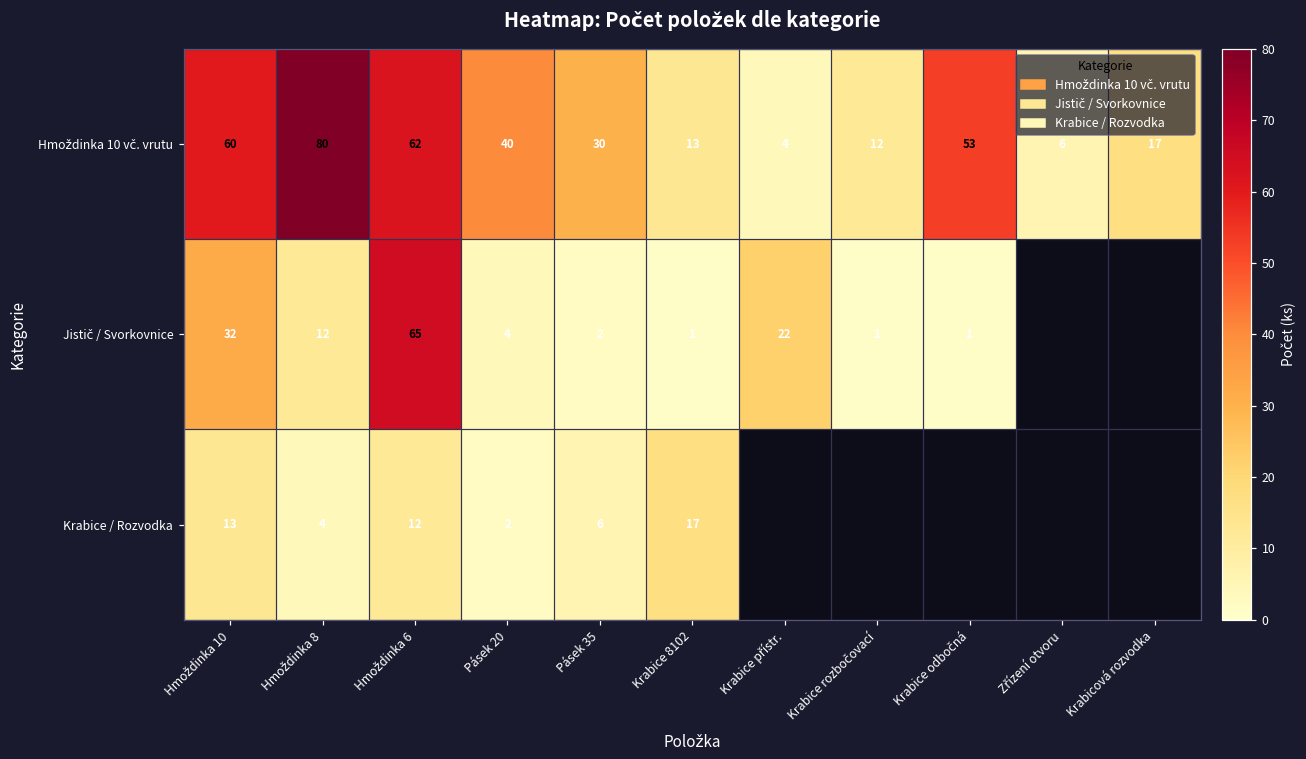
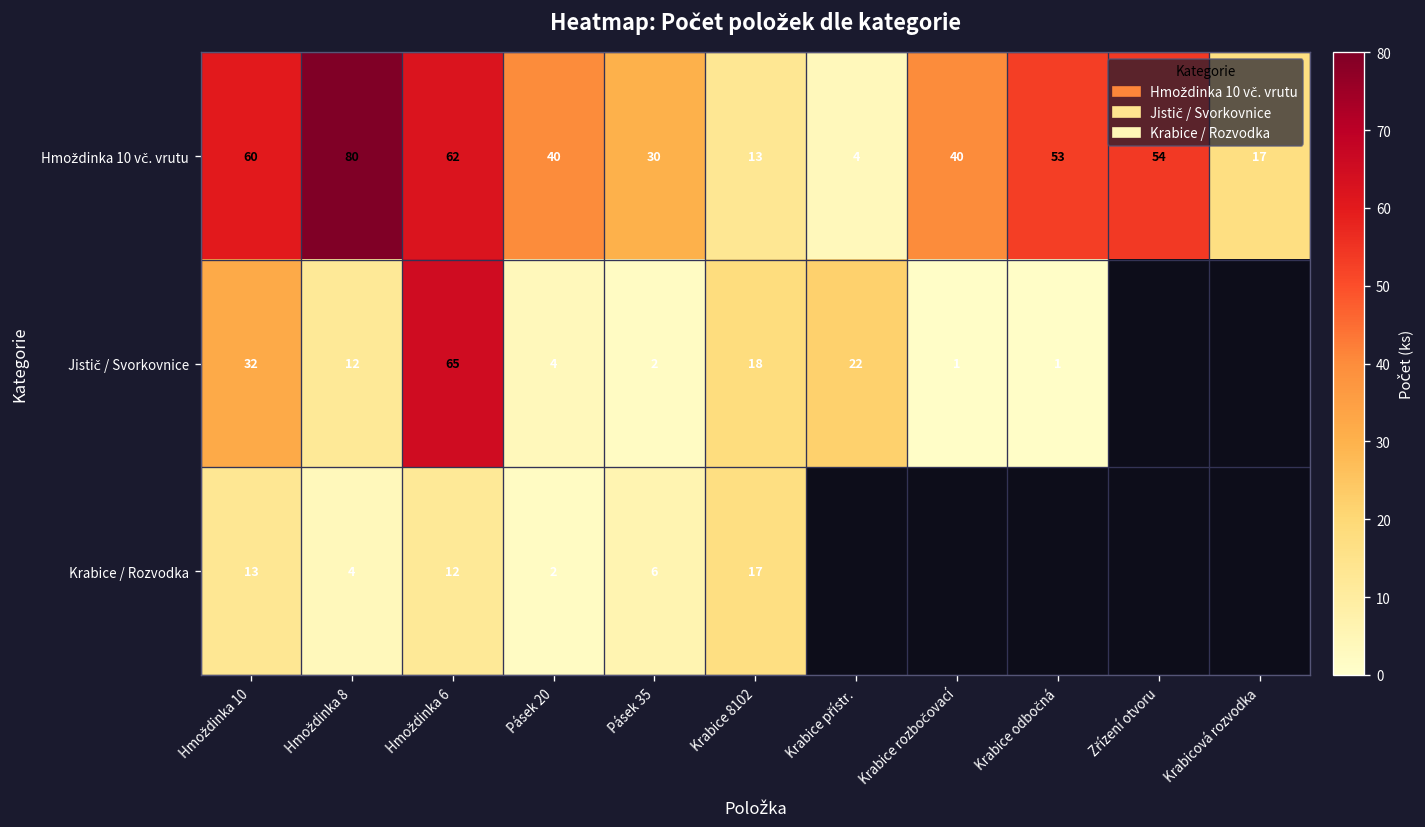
Hmoždinka 10 vč. vrutu, Krabice rozbočovací: 12 -> 40
Hmoždinka 10 vč. vrutu, Zřízení otvoru: 6 -> 54
Jistič / Svorkovnice, Krabice 8102: 1 -> 18
